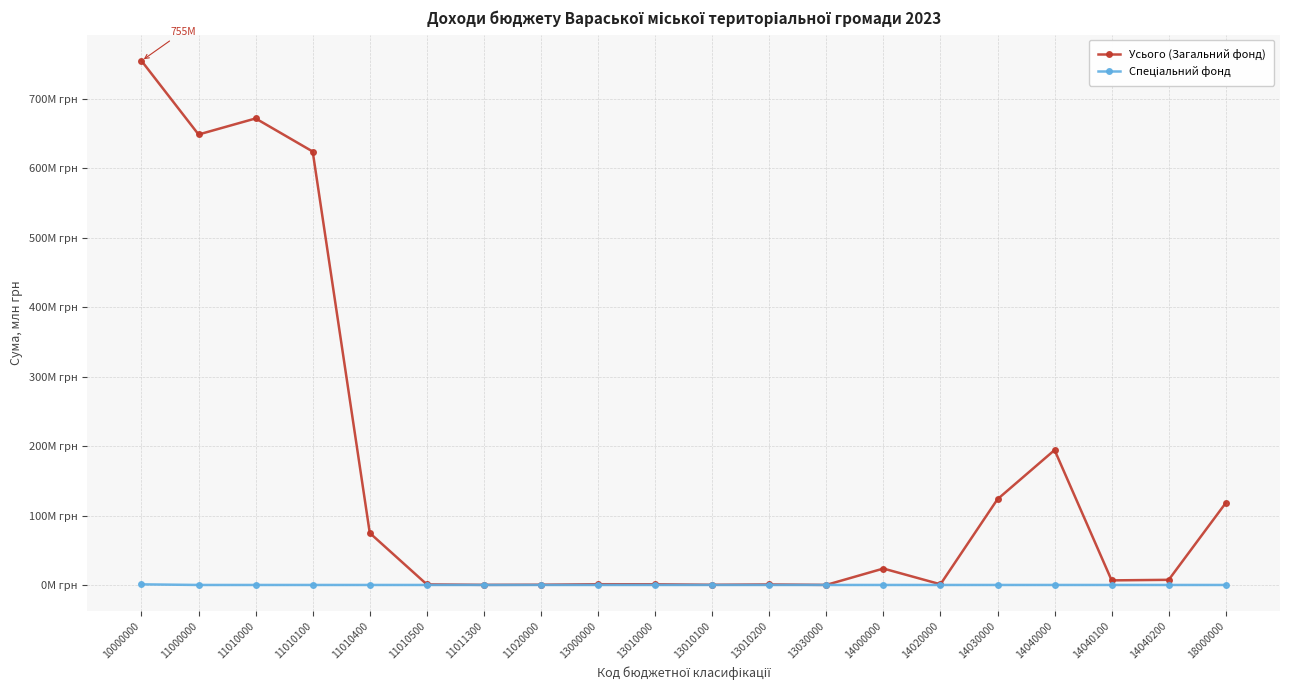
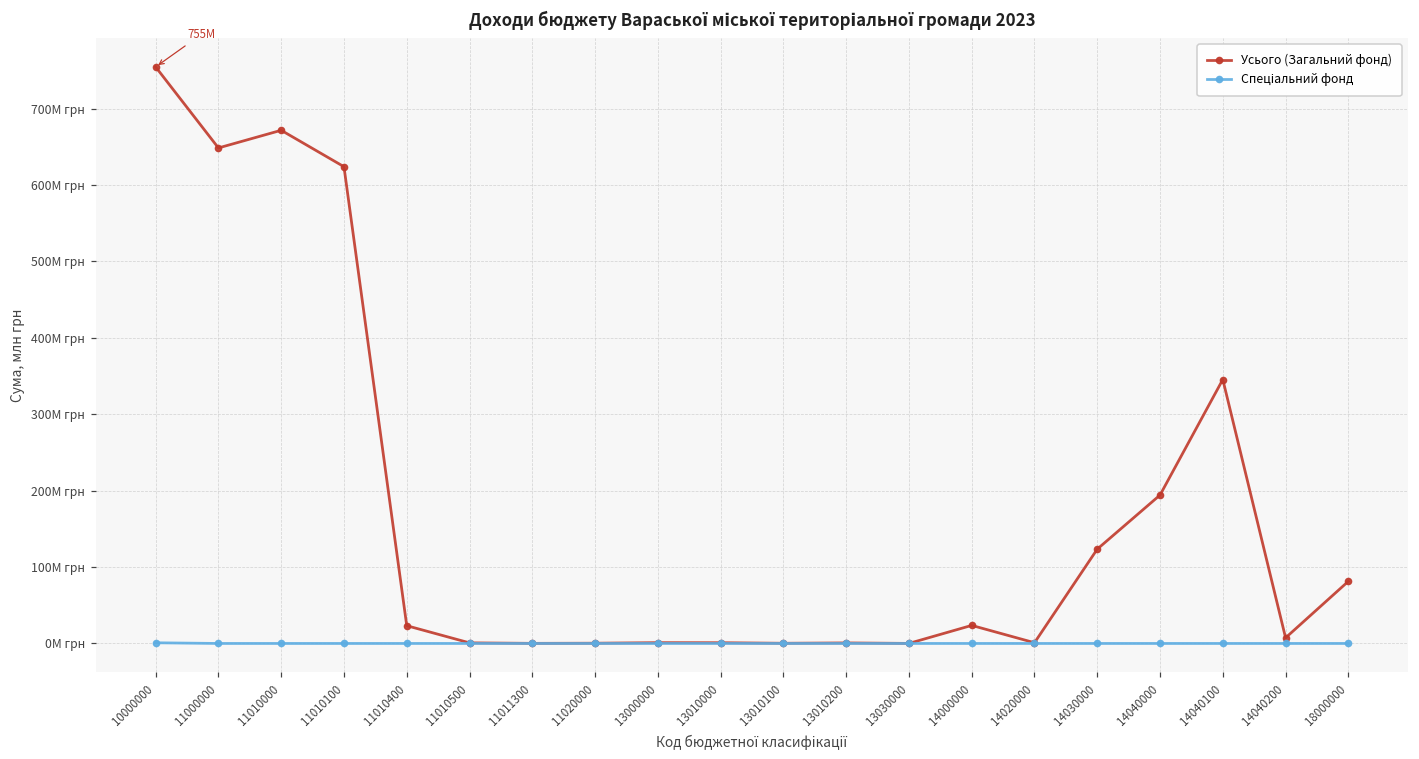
Усього (Загальний фонд), 11010400: 70M грн -> 20M грн
Усього (Загальний фонд), 14040100: 10M грн -> 350M грн
Усього (Загальний фонд), 18000000: 120M грн -> 80M грн
